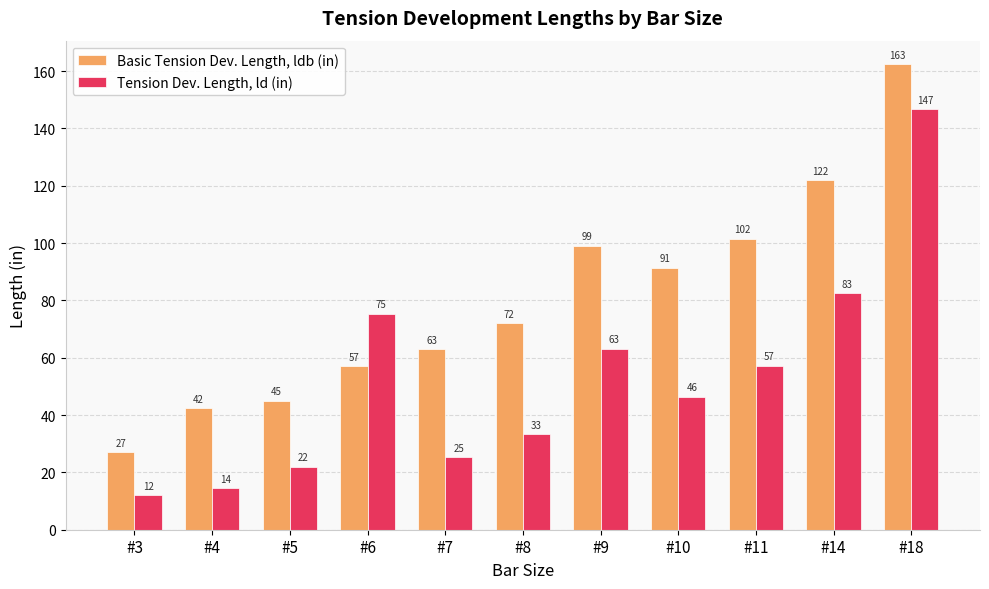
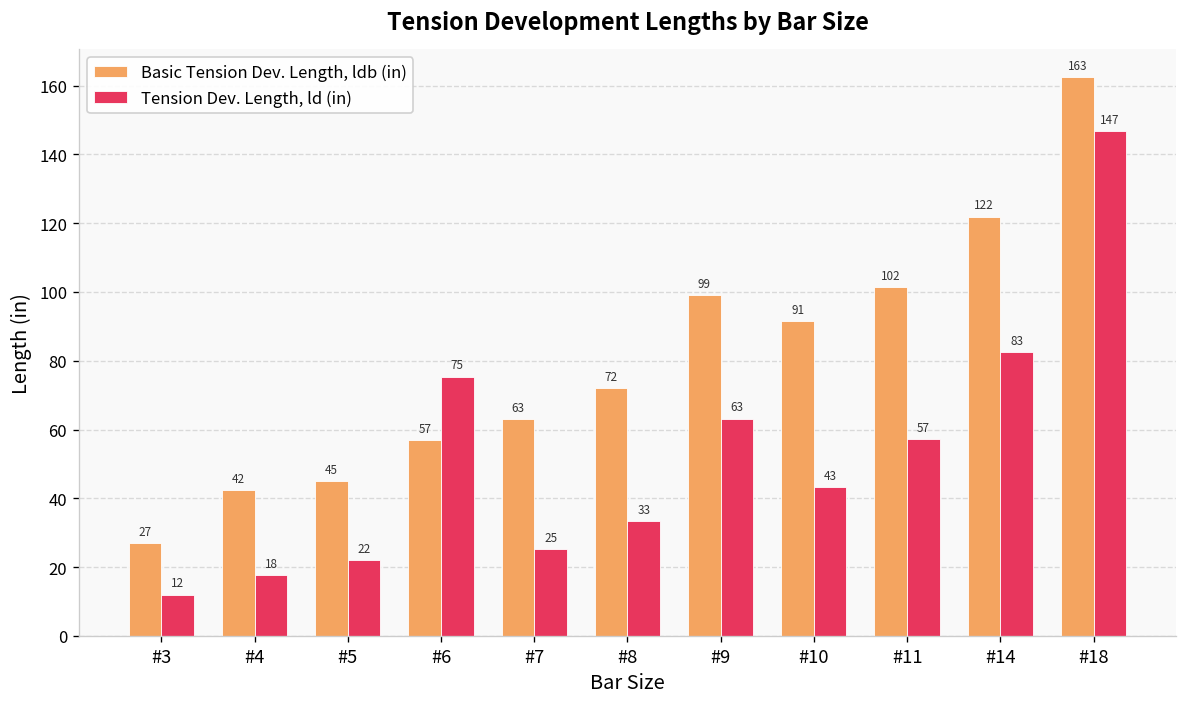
Tension Dev. Length, ld (in), #4: 14 -> 18
Tension Dev. Length, ld (in), #10: 46 -> 43
